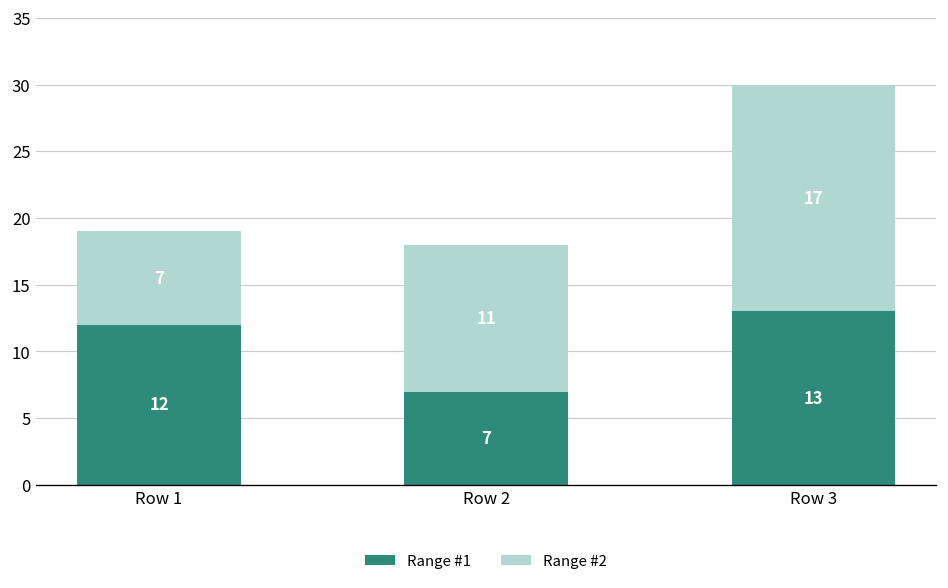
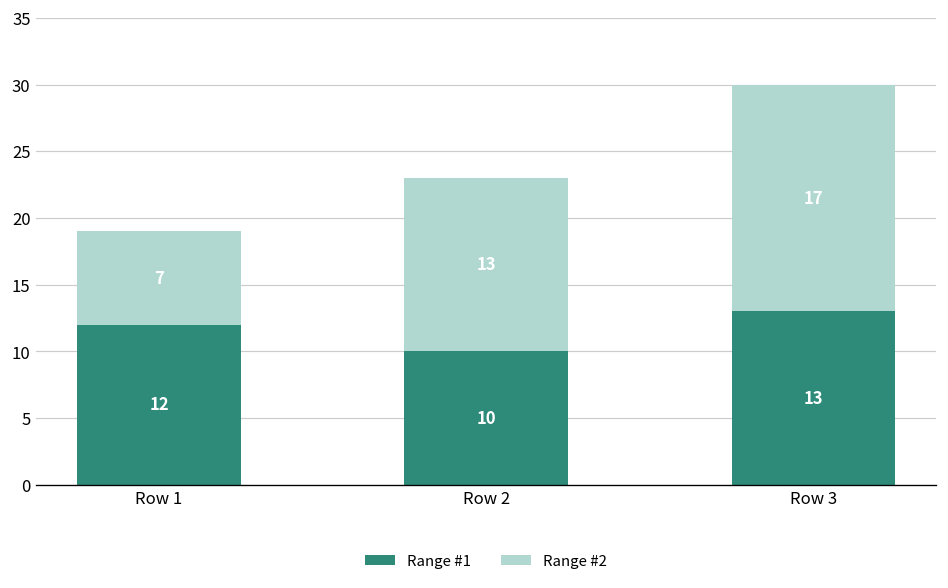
Range #1, Row 2: 7 -> 10
Range #2, Row 2: 11 -> 13
